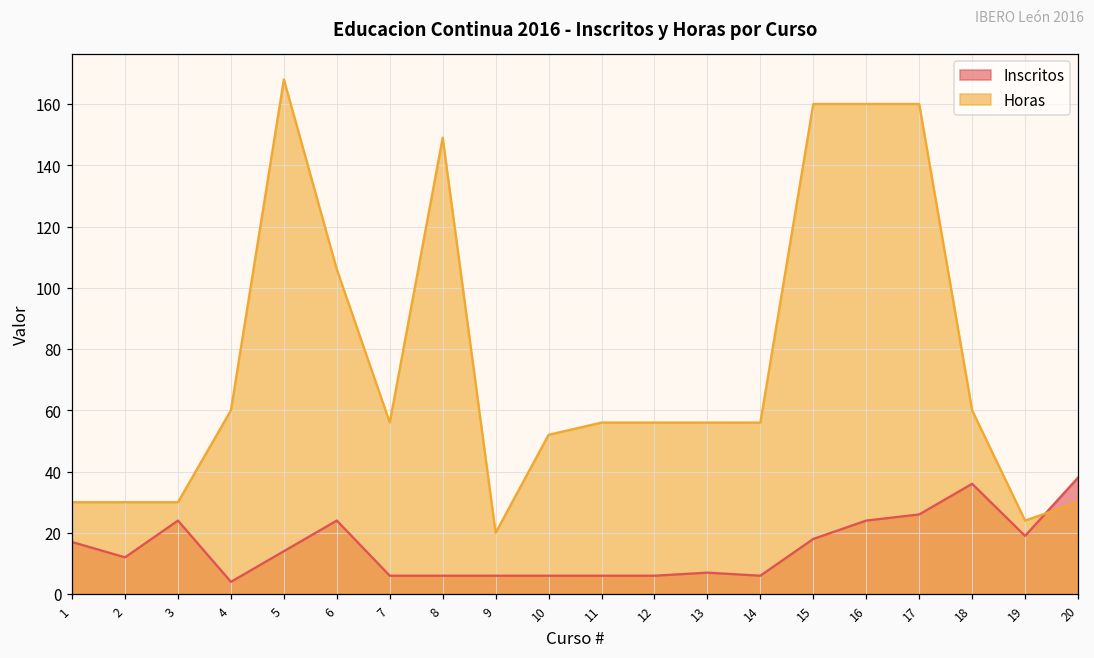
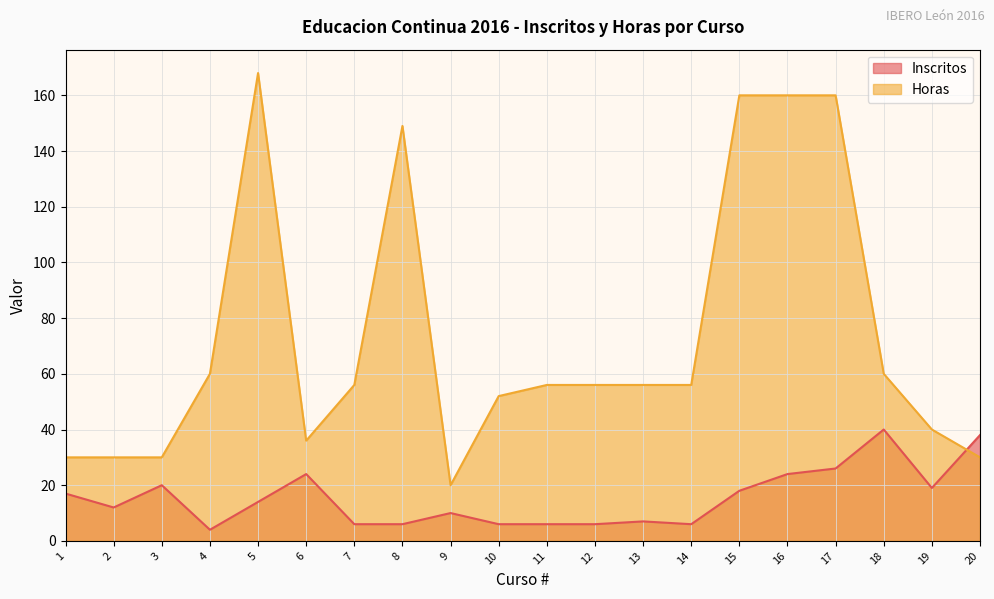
Inscritos, 3: 24 -> 20
Horas, 6: 106 -> 36
Inscritos, 9: 6 -> 10
Inscritos, 18: 36 -> 40
Horas, 19: 24 -> 40
